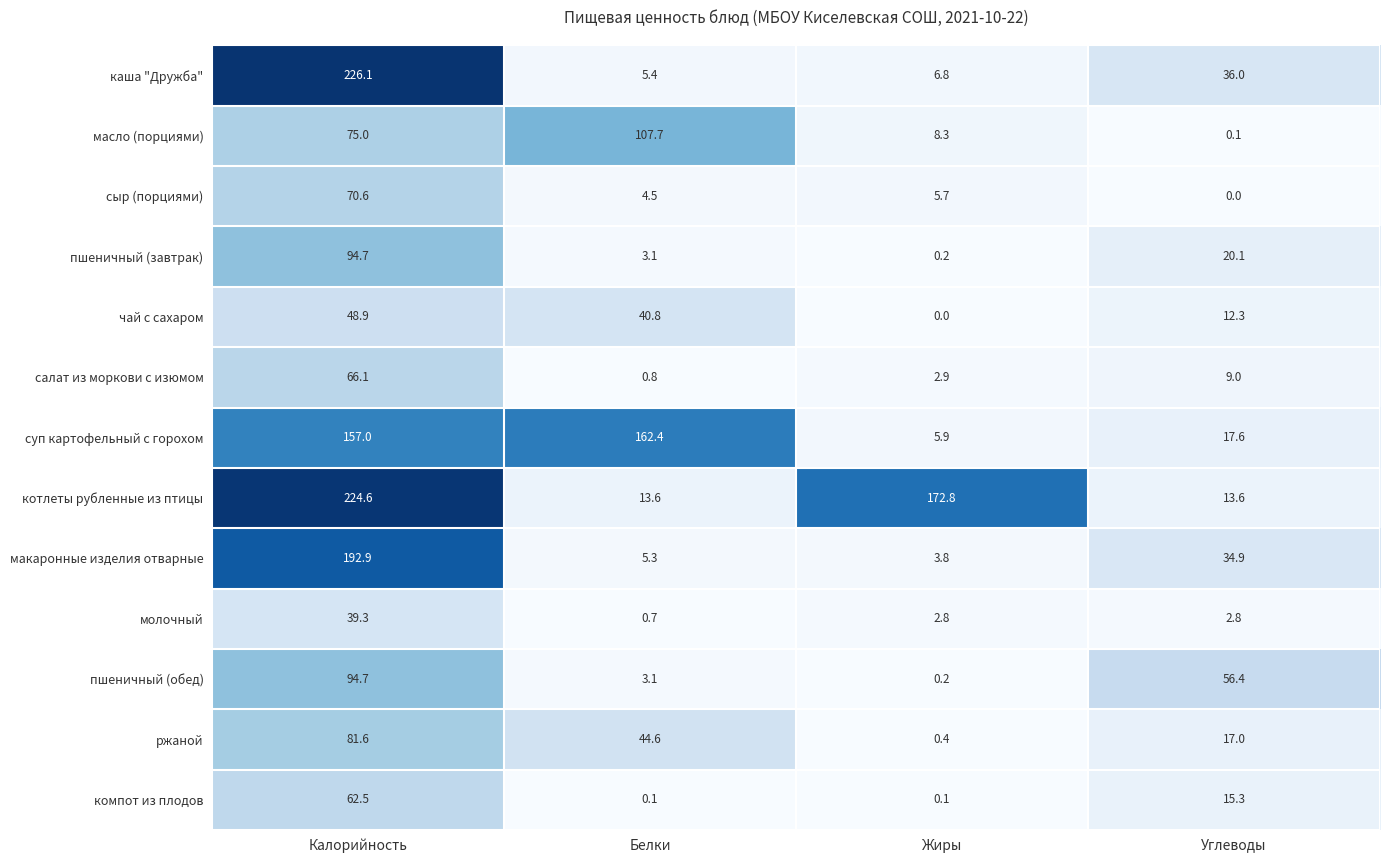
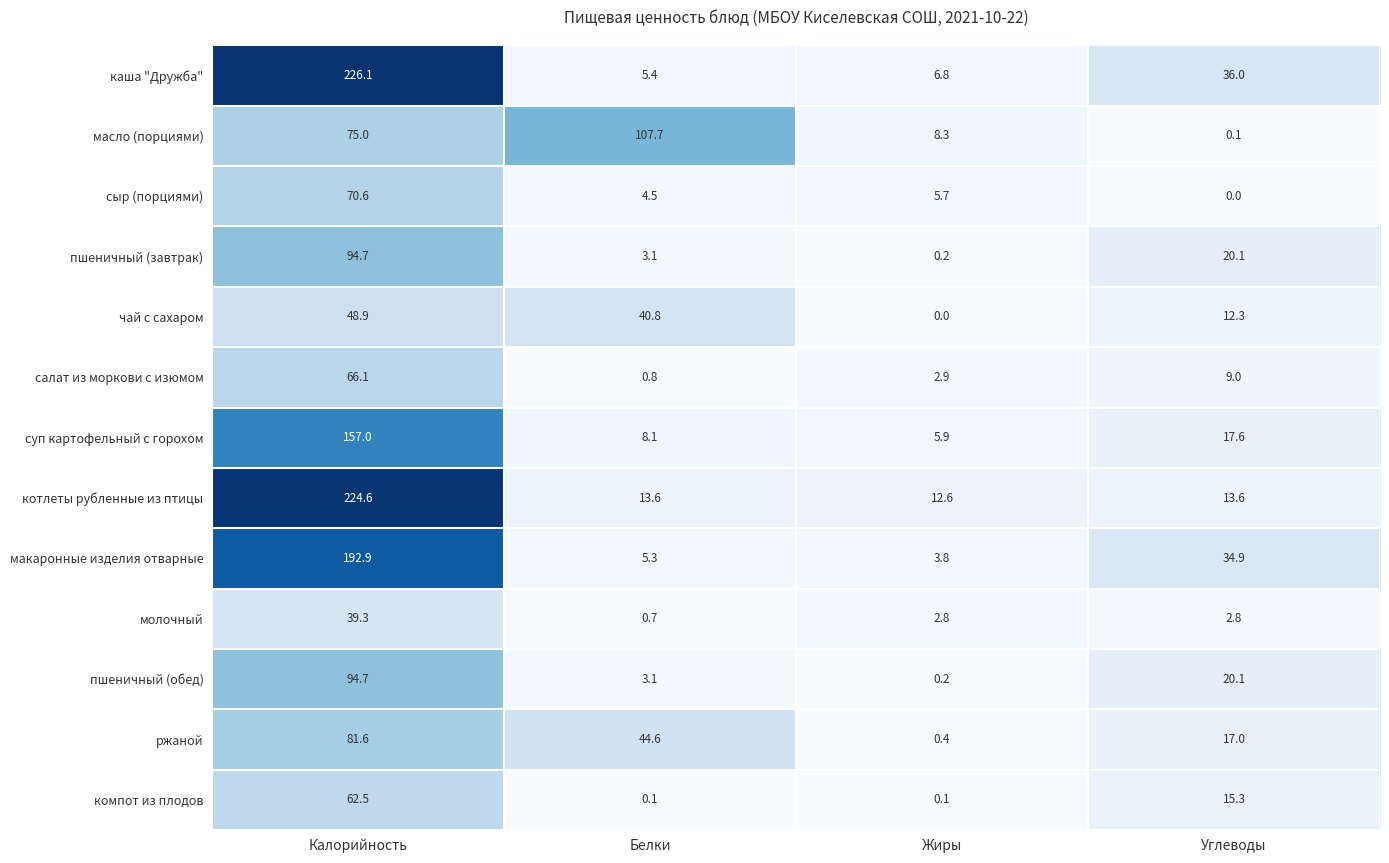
суп картофельный с горохом, Белки: 162.4 -> 8.1
котлеты рубленные из птицы, Жиры: 172.8 -> 12.6
пшеничный (обед), Углеводы: 56.4 -> 20.1
